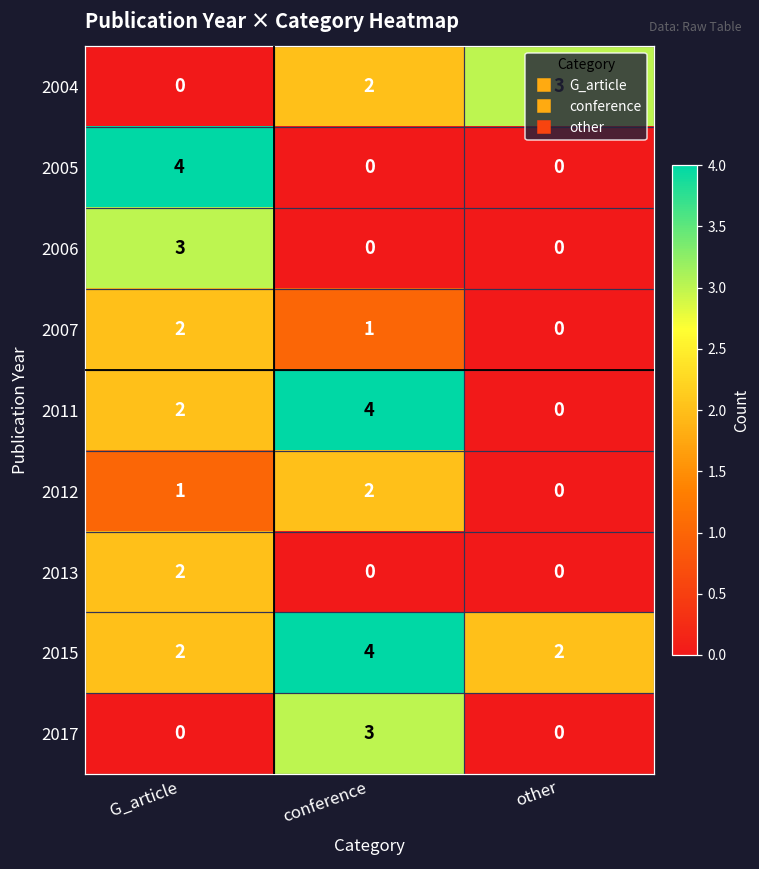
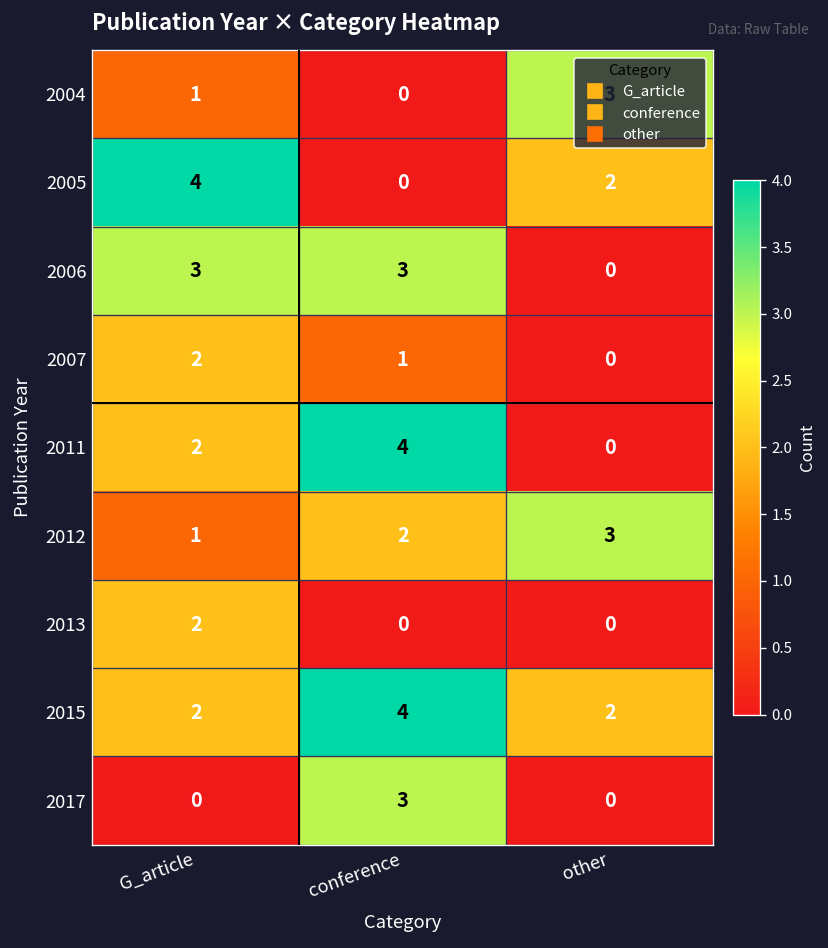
2004, G_article: 0 -> 1
2004, conference: 2 -> 0
2005, other: 0 -> 2
2006, conference: 0 -> 3
2012, other: 0 -> 3
